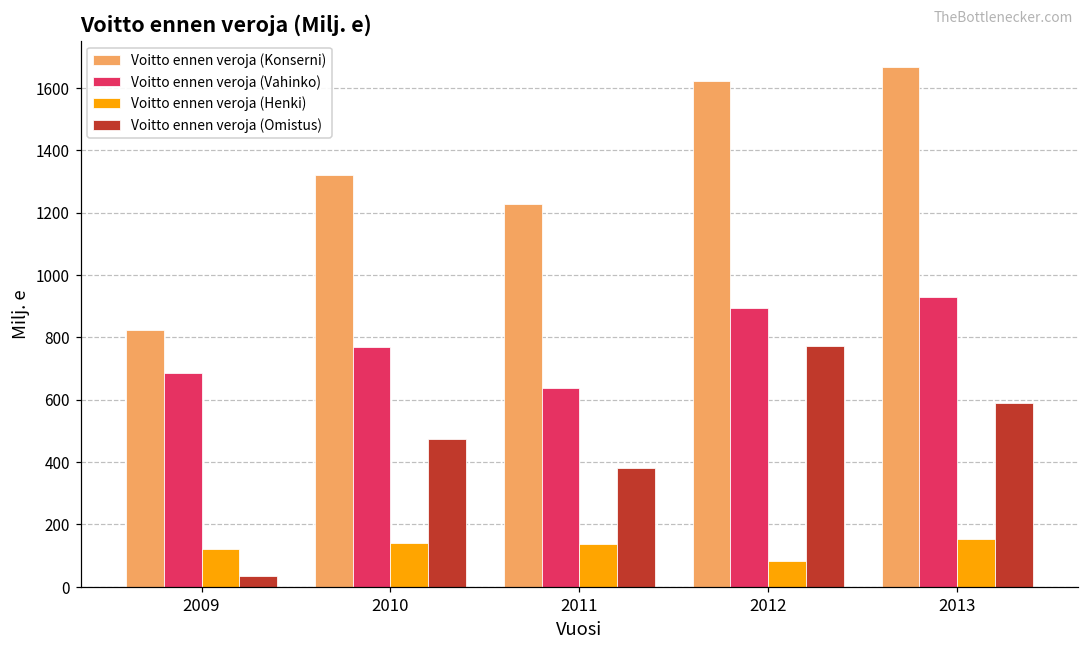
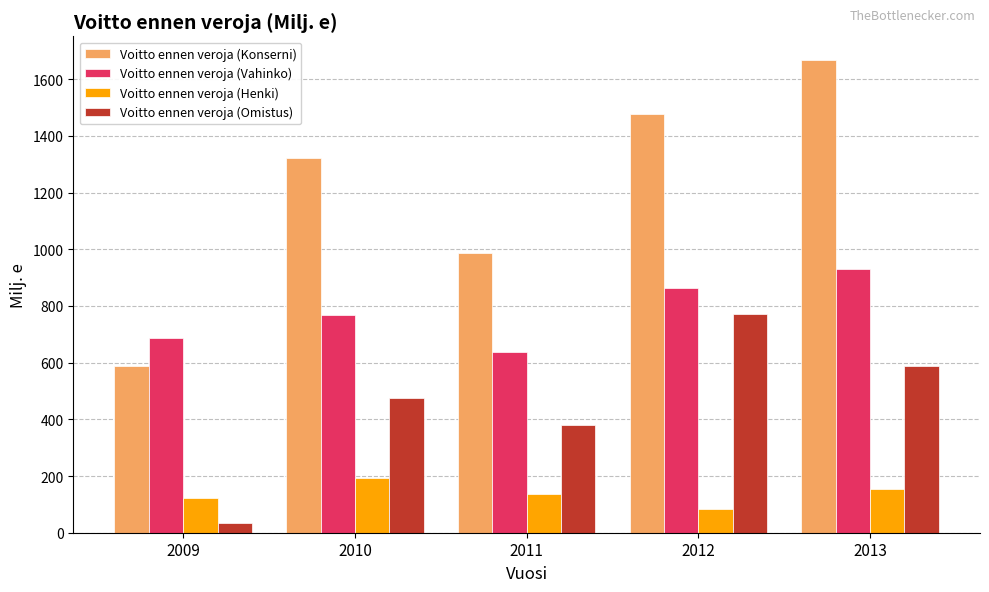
Voitto ennen veroja (Konserni), 2009: 820 -> 590
Voitto ennen veroja (Henki), 2010: 140 -> 190
Voitto ennen veroja (Konserni), 2011: 1230 -> 990
Voitto ennen veroja (Konserni), 2012: 1620 -> 1480
Voitto ennen veroja (Vahinko), 2012: 890 -> 860
